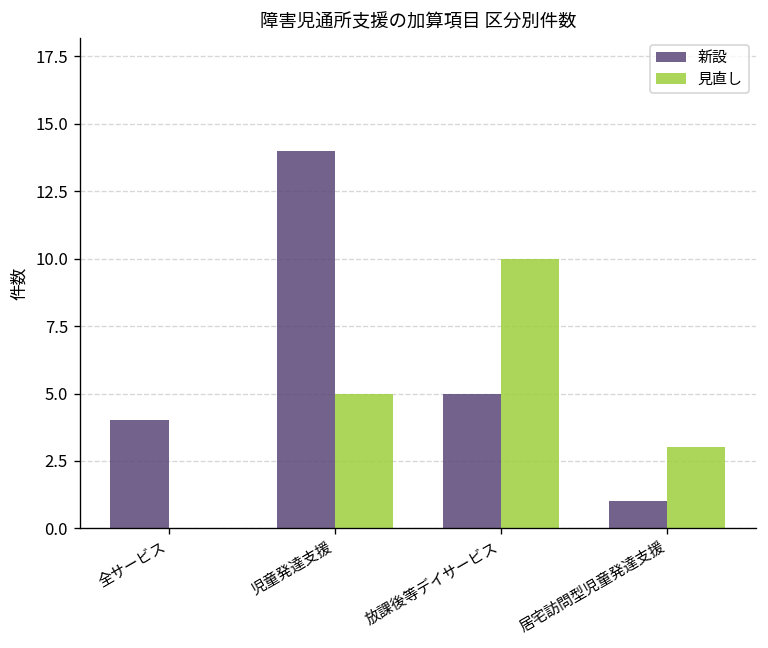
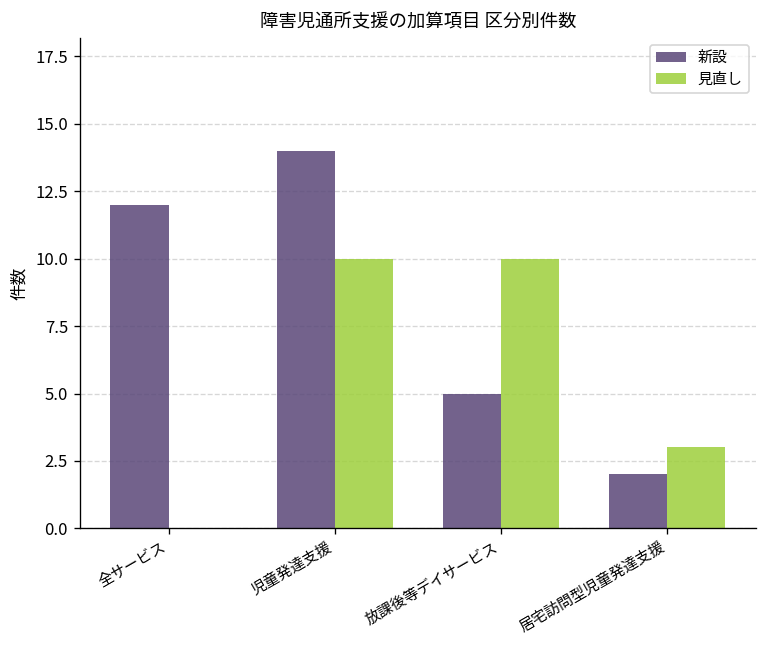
新設, 全サービス: 4 -> 12
見直し, 児童発達支援: 5 -> 10
新設, 居宅訪問型児童発達支援: 1 -> 2
